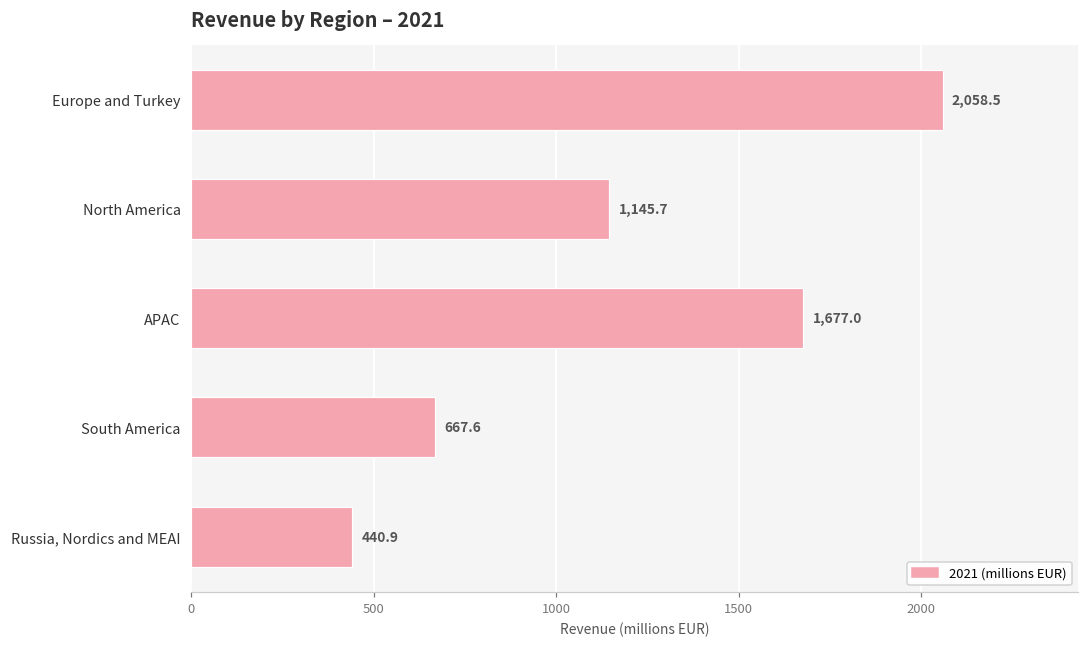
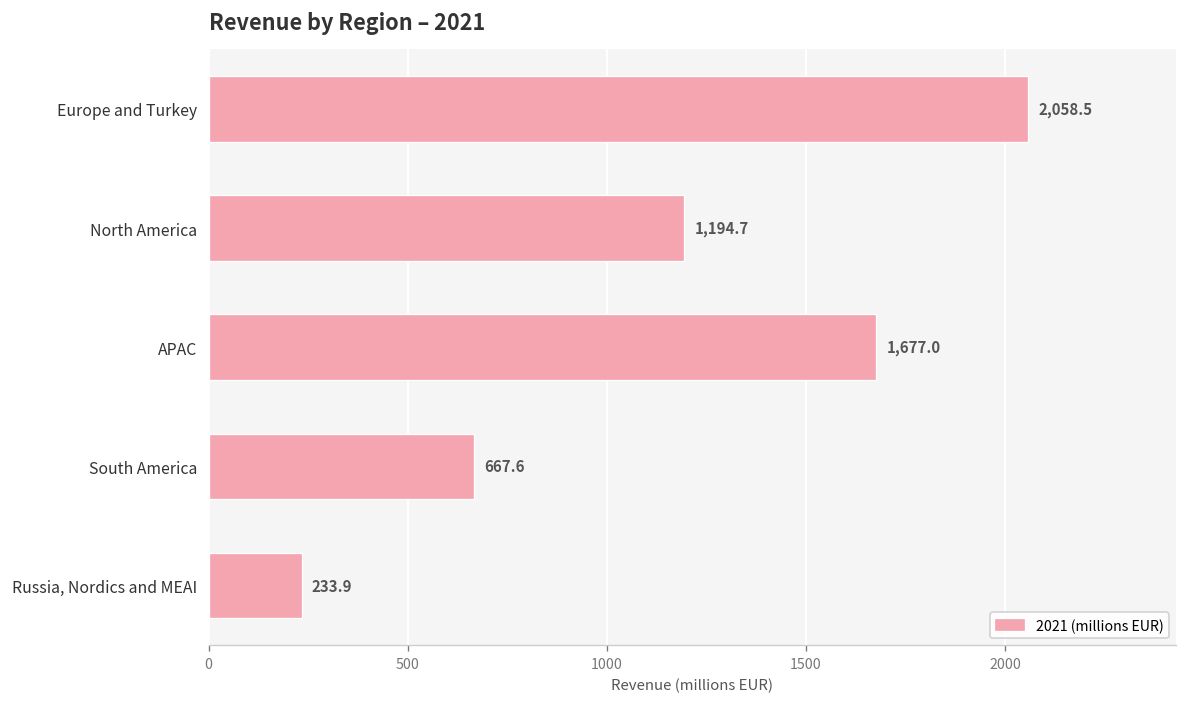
North America: 1,145.7 -> 1,194.7
Russia, Nordics and MEAI: 440.9 -> 233.9
